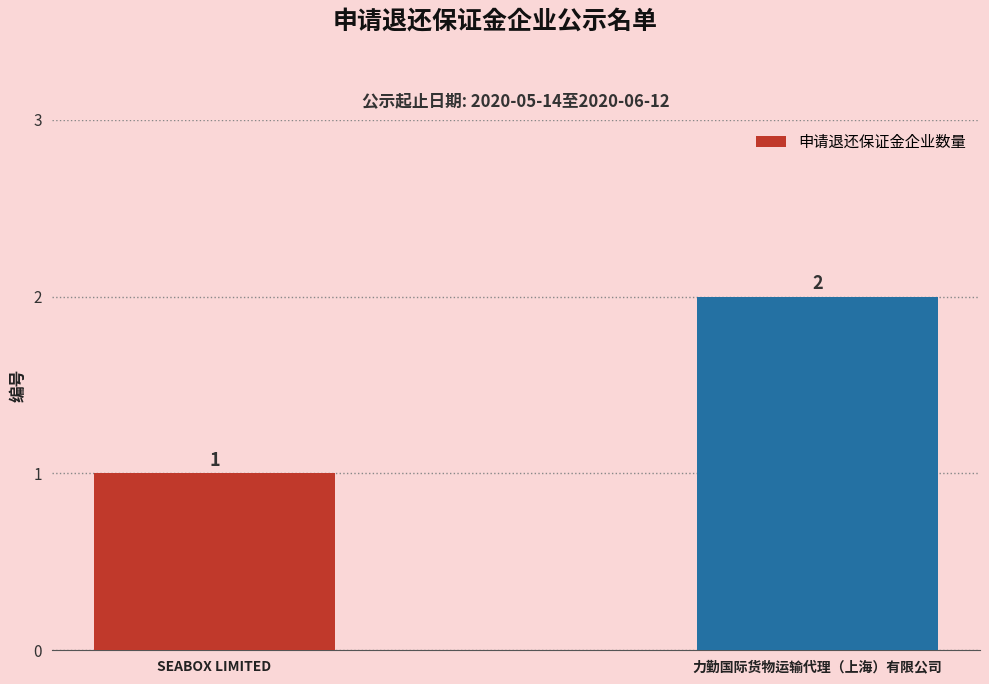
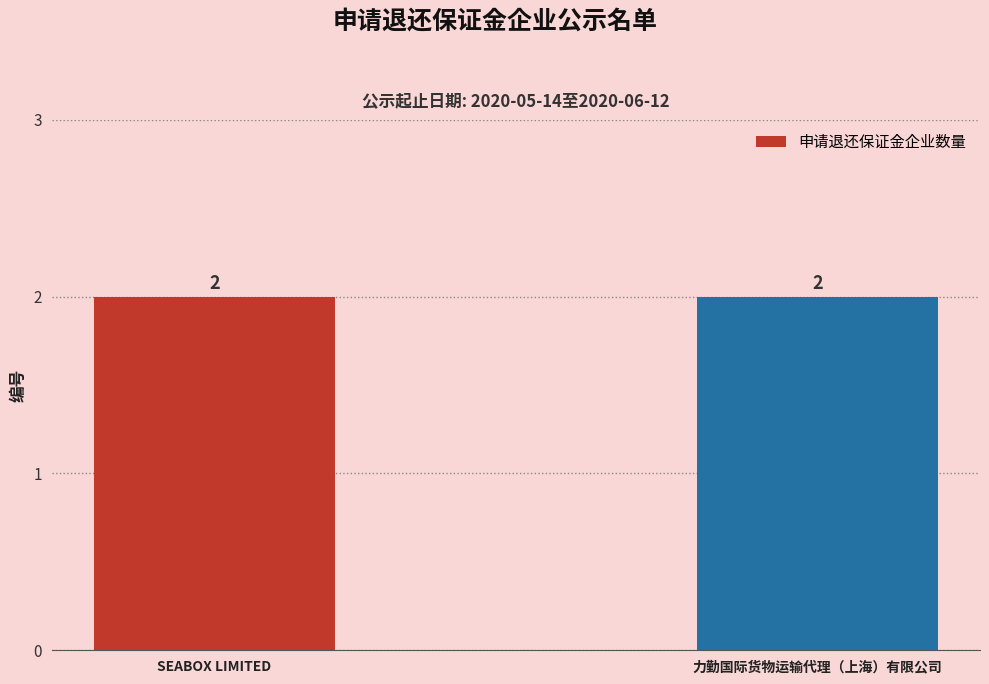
SEABOX LIMITED: 1 -> 2
